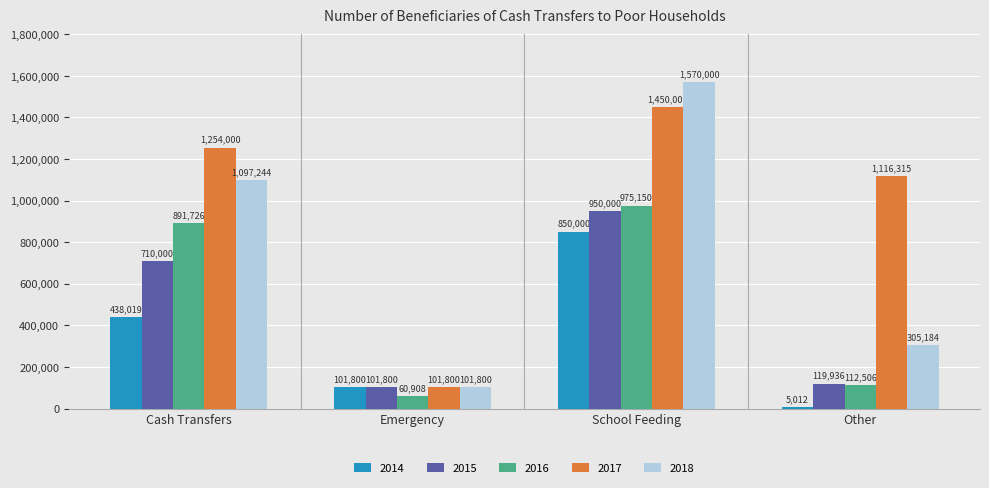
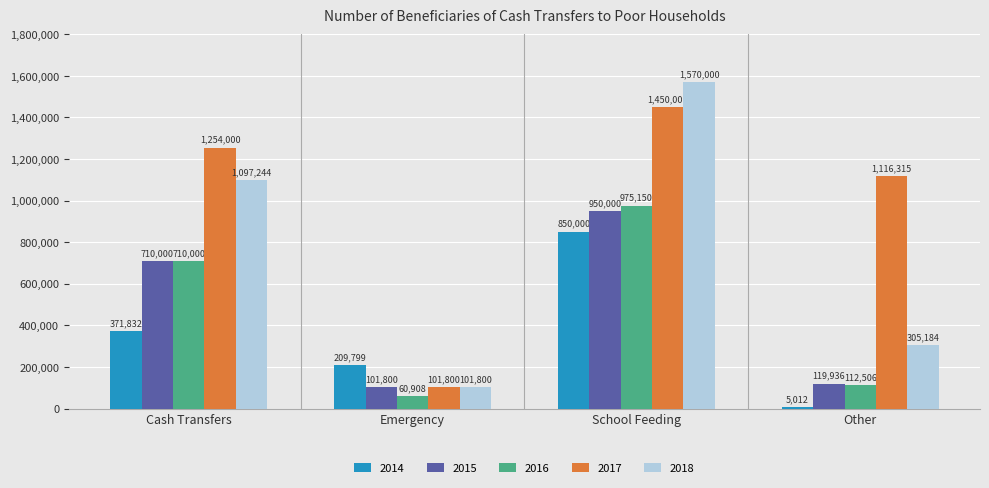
2014, Cash Transfers: 438,019 -> 371,832
2016, Cash Transfers: 891,726 -> 710,000
2014, Emergency: 101,800 -> 209,799
